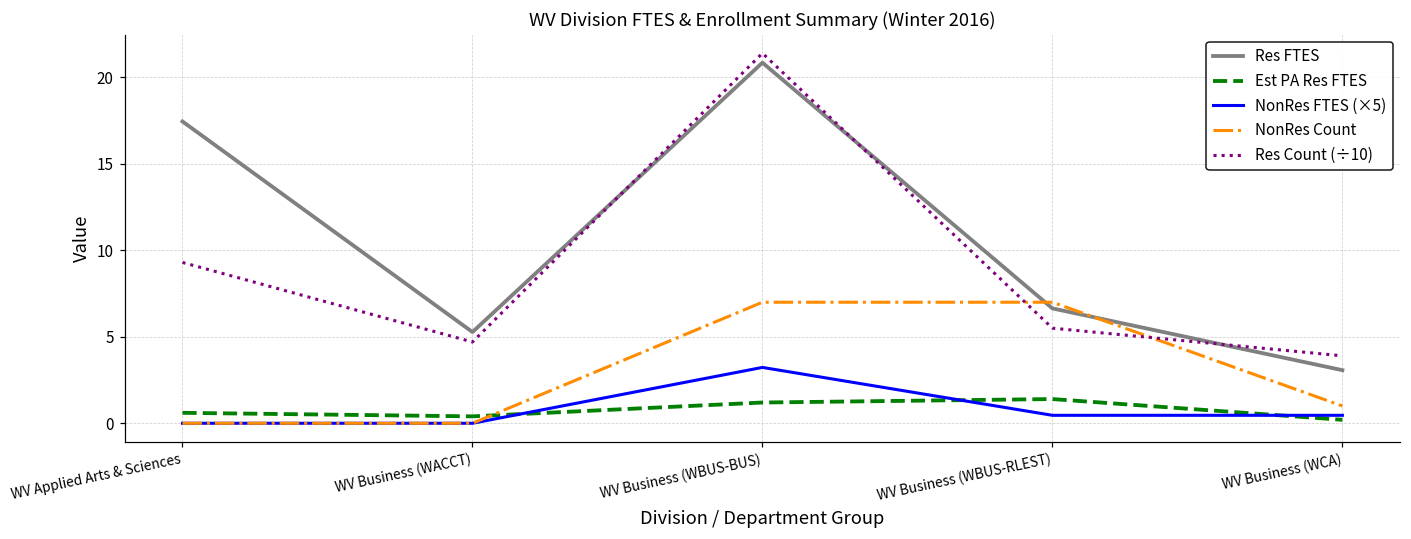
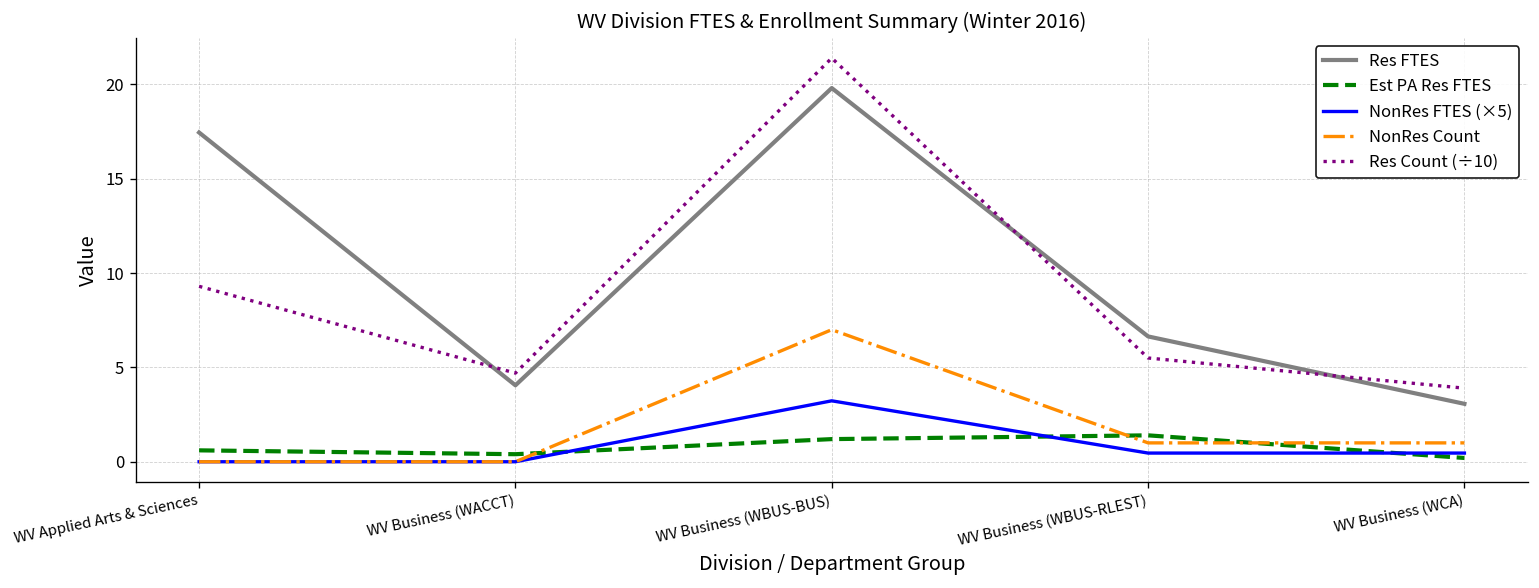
Res FTES, WV Business (WACCT): 5.3 -> 4.1
Res FTES, WV Business (WBUS-BUS): 20.9 -> 19.8
NonRes Count, WV Business (WBUS-RLEST): 7 -> 1
